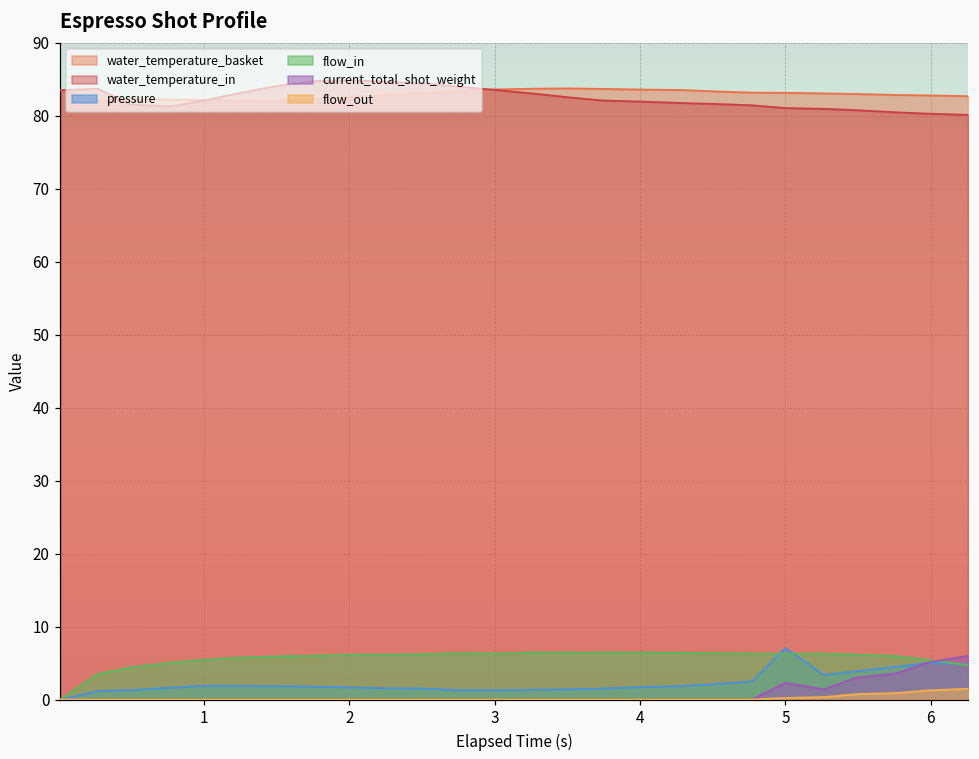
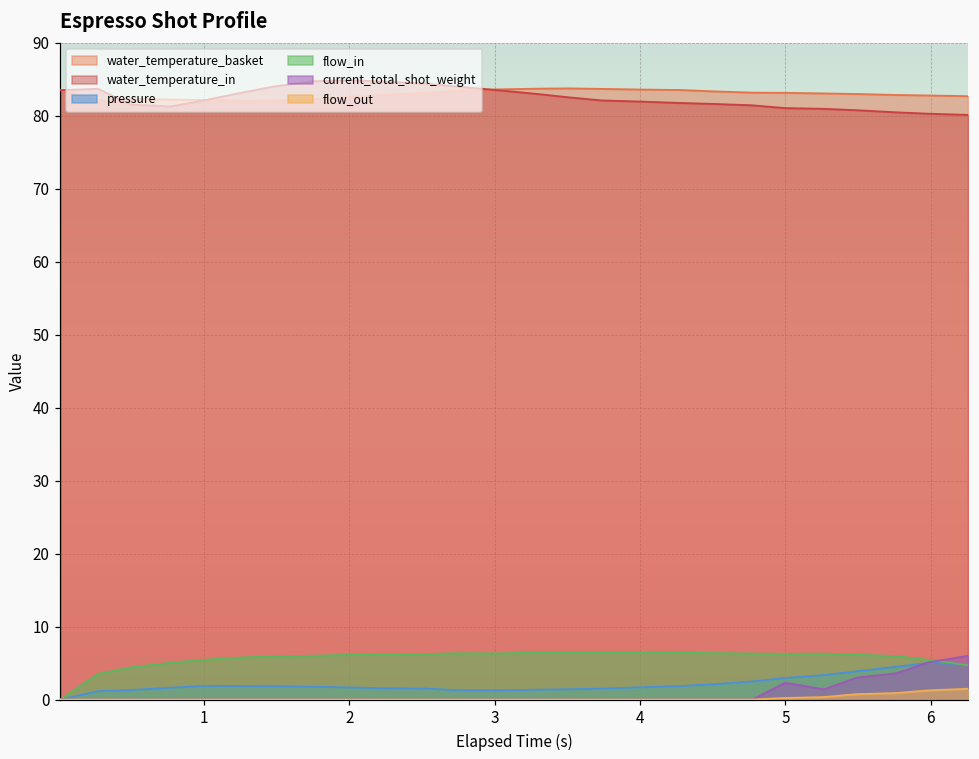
pressure, 5: 7 -> 3
